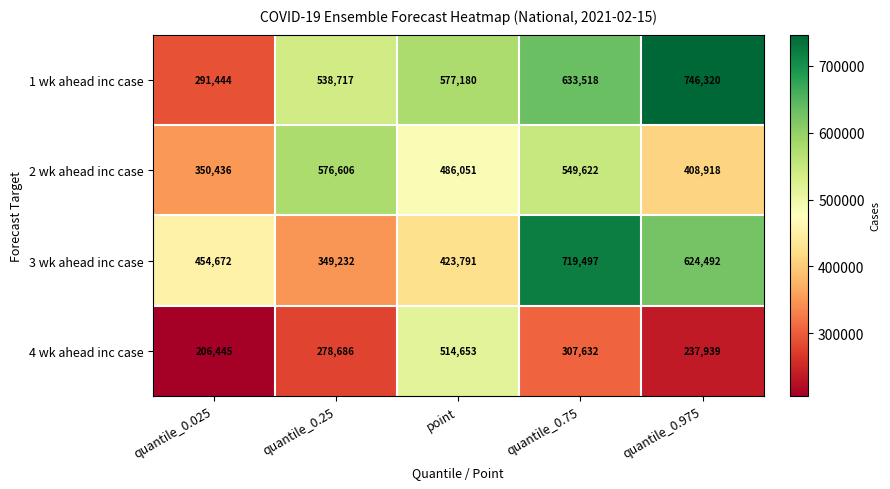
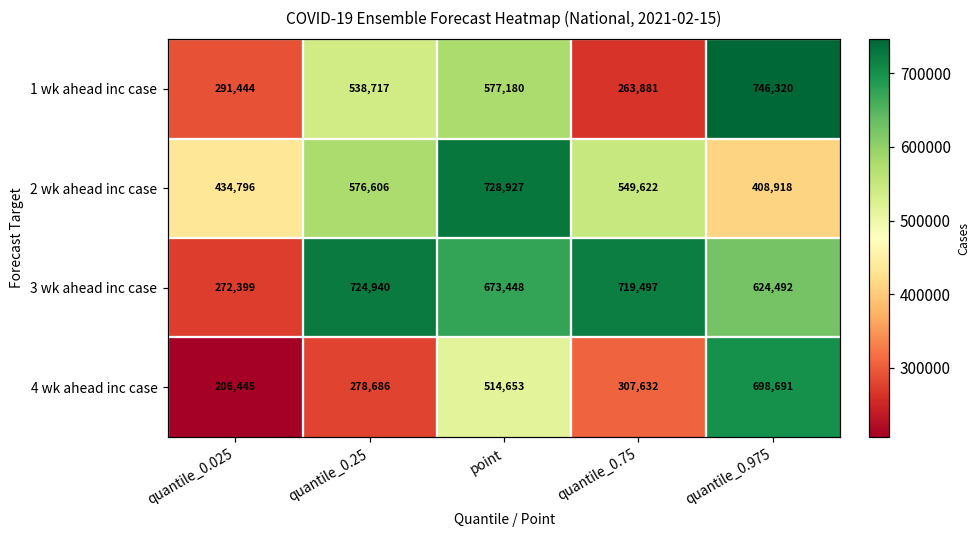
1 wk ahead inc case, quantile_0.75: 633,518 -> 263,881
2 wk ahead inc case, quantile_0.025: 350,436 -> 434,796
2 wk ahead inc case, point: 486,051 -> 728,927
3 wk ahead inc case, quantile_0.025: 454,672 -> 272,399
3 wk ahead inc case, quantile_0.25: 349,232 -> 724,940
3 wk ahead inc case, point: 423,791 -> 673,448
4 wk ahead inc case, quantile_0.975: 237,939 -> 698,691
